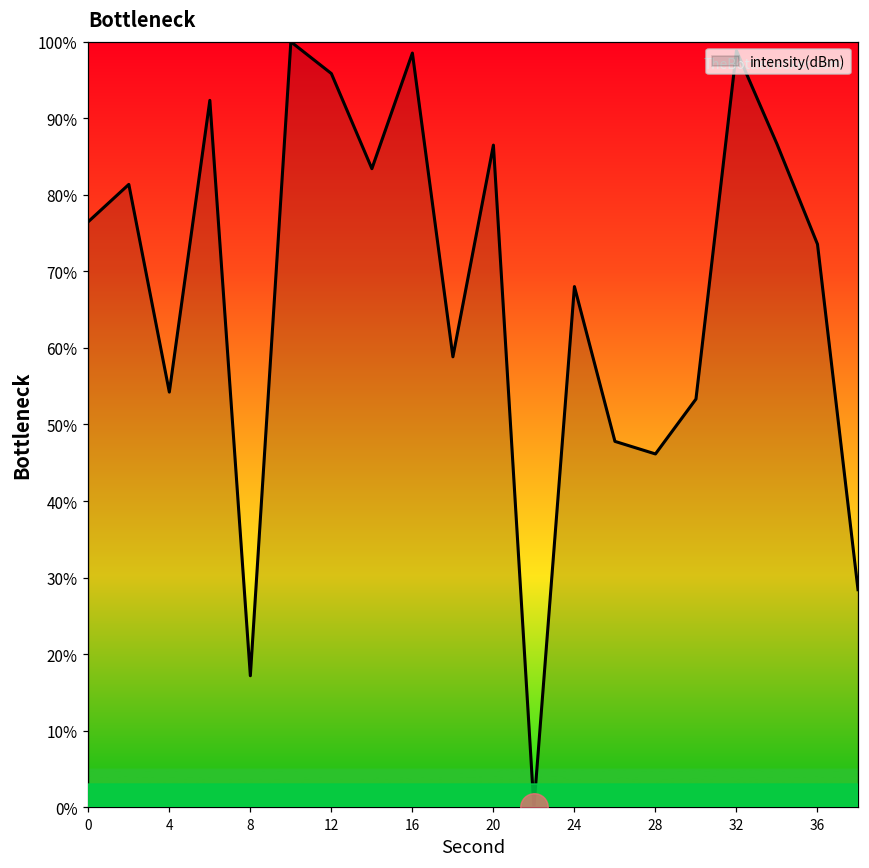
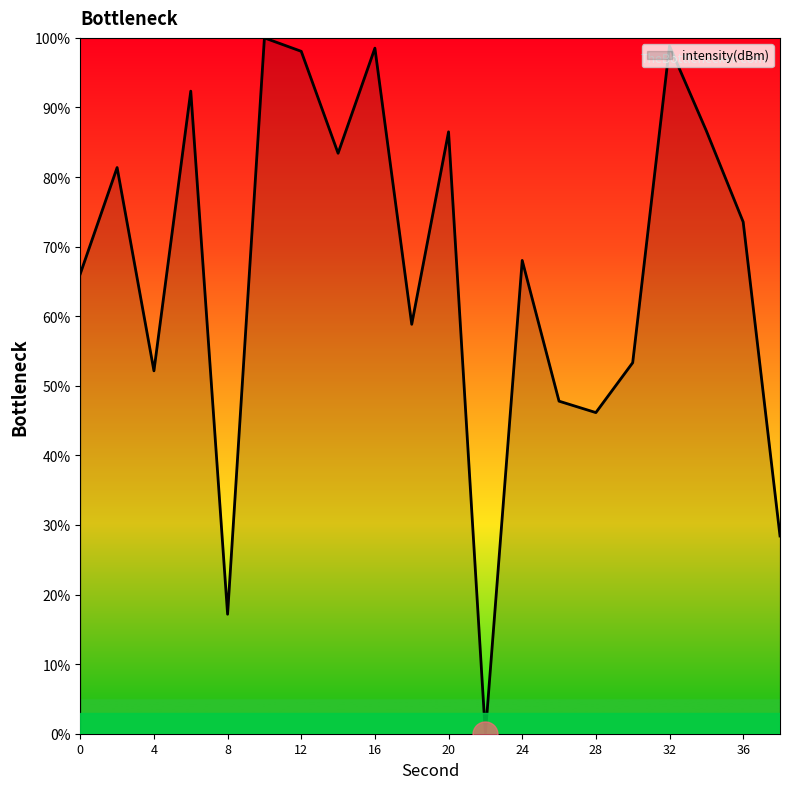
intensity(dBm), 0: 77% -> 66%
intensity(dBm), 4: 54% -> 52%
intensity(dBm), 12: 96% -> 98%
